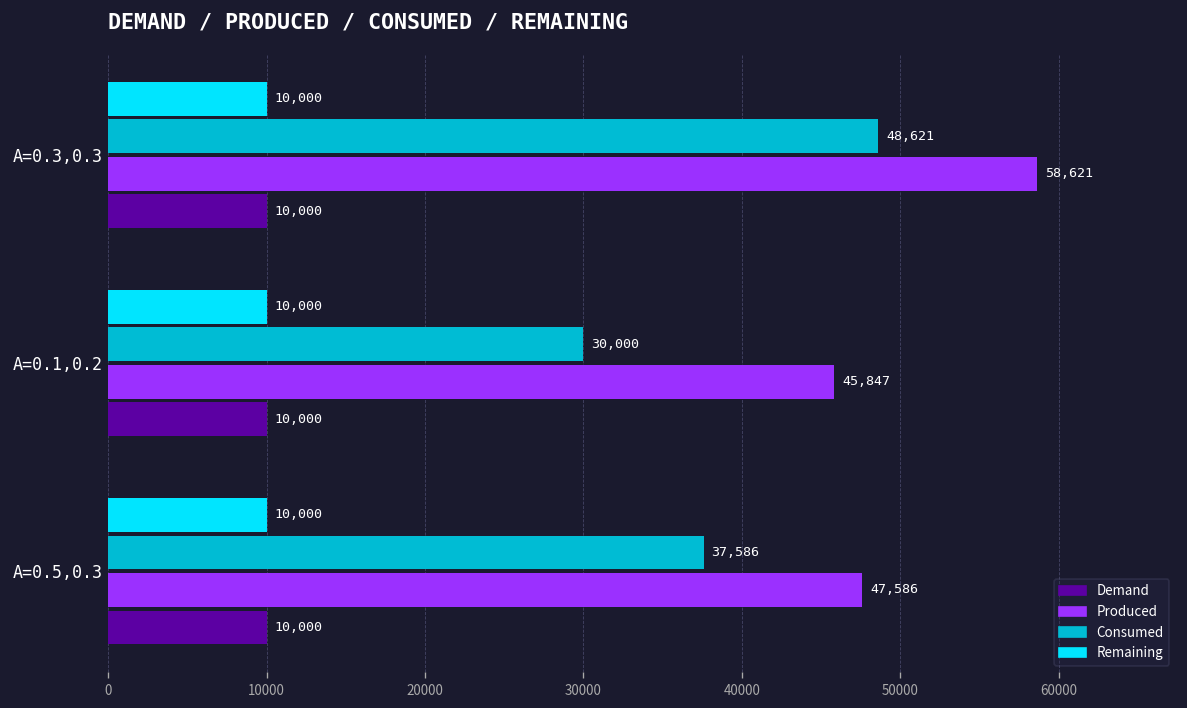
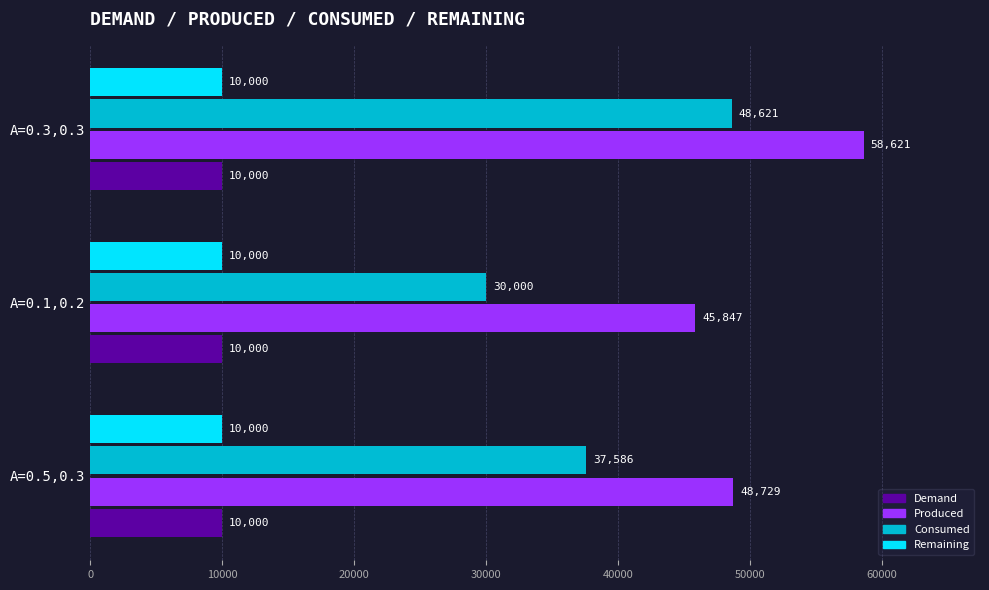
Produced, A=0.5,0.3: 47,586 -> 48,729
